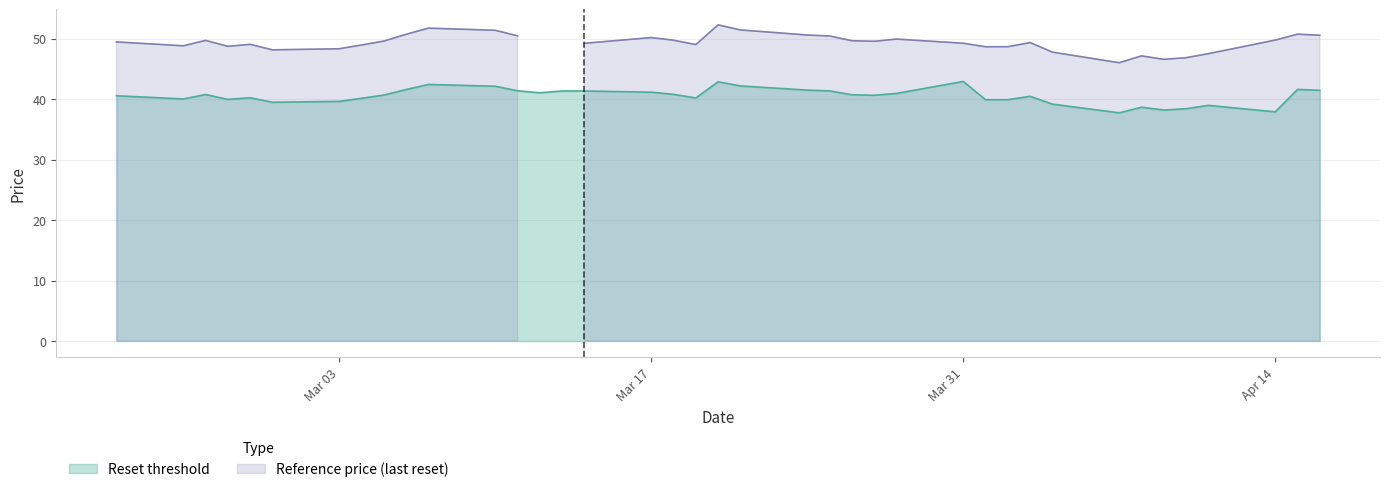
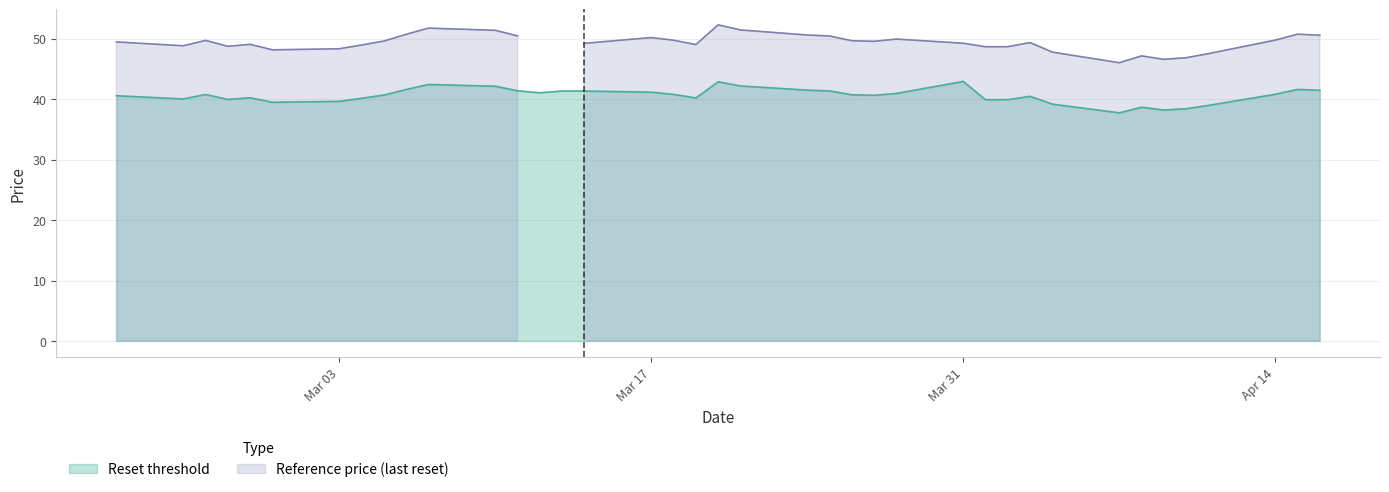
Reset threshold, Apr 14: 38 -> 41
